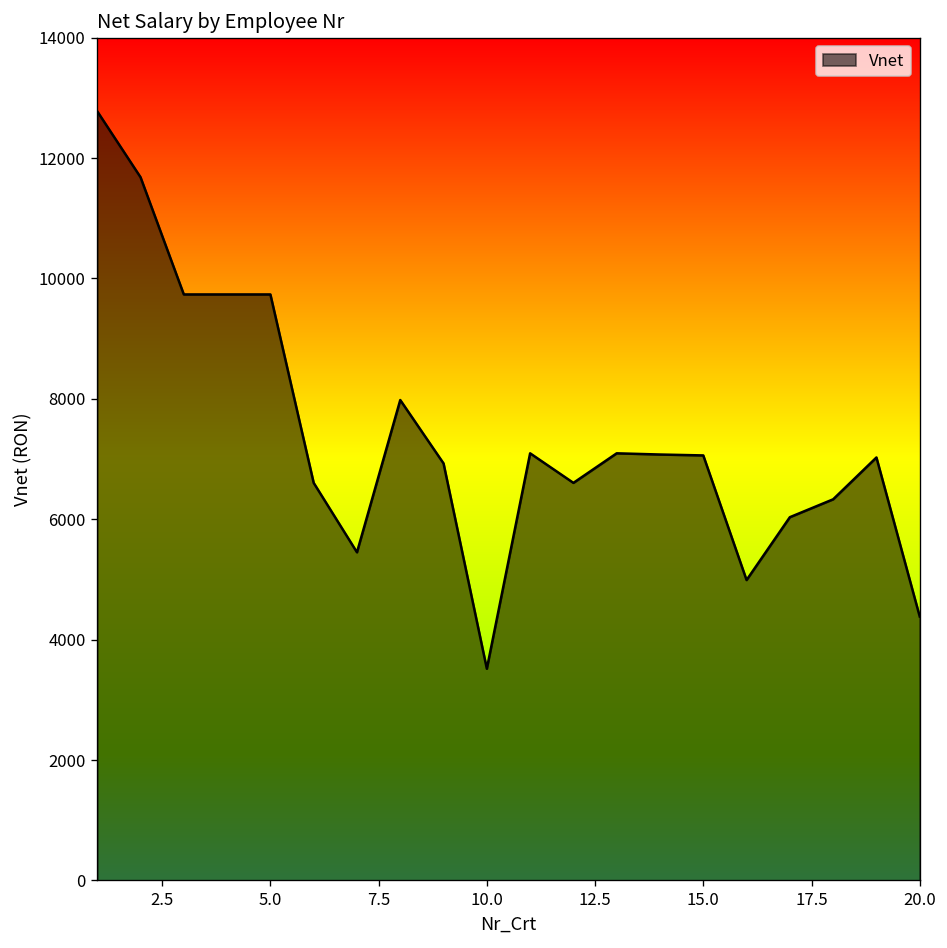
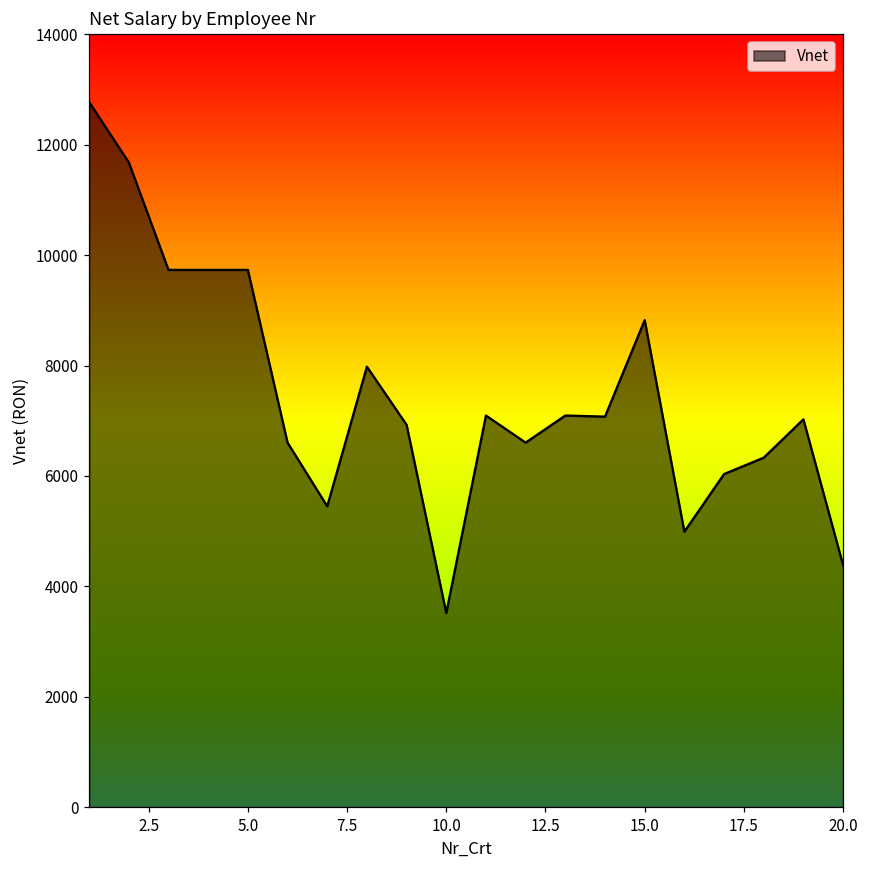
15.0: 7100 -> 8800
